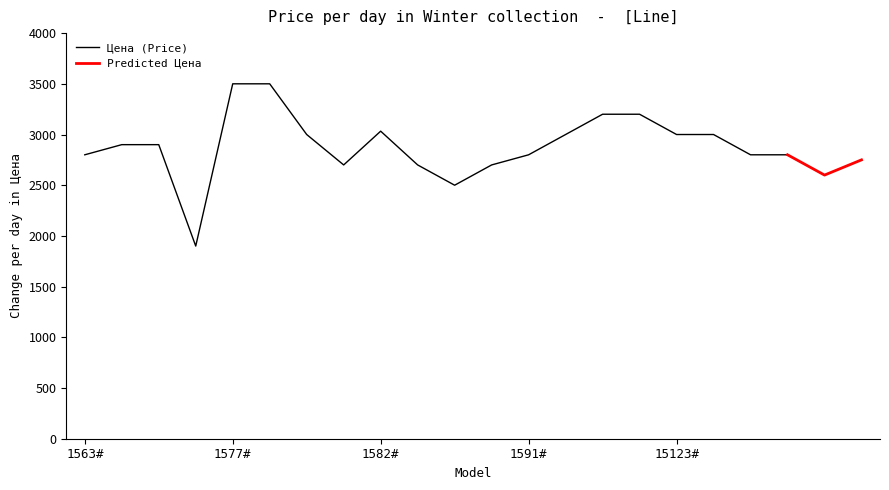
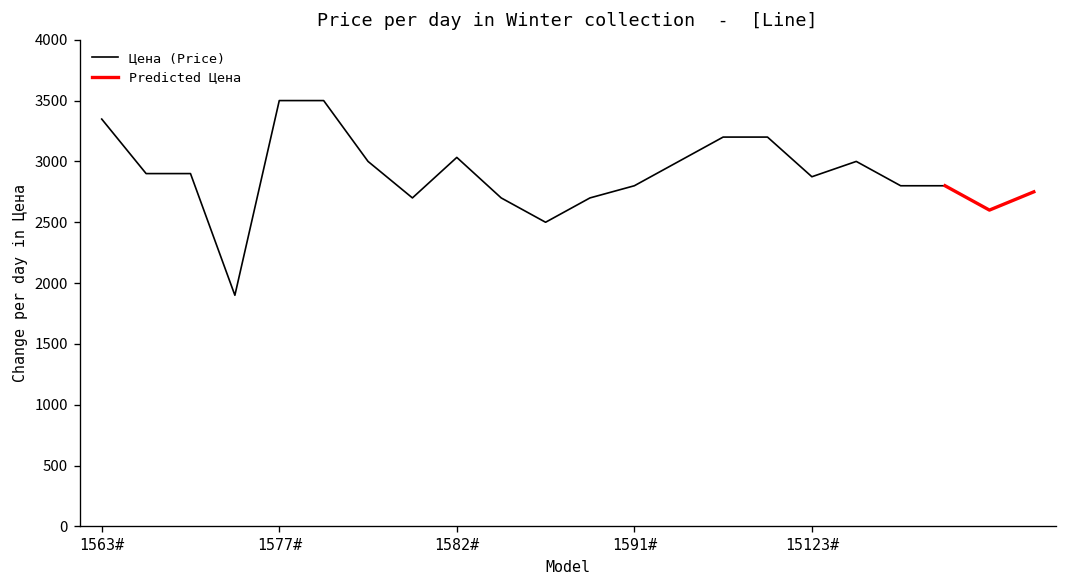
Цена (Price), 1563#: 2800 -> 3350
Цена (Price), 15123#: 3000 -> 2870
